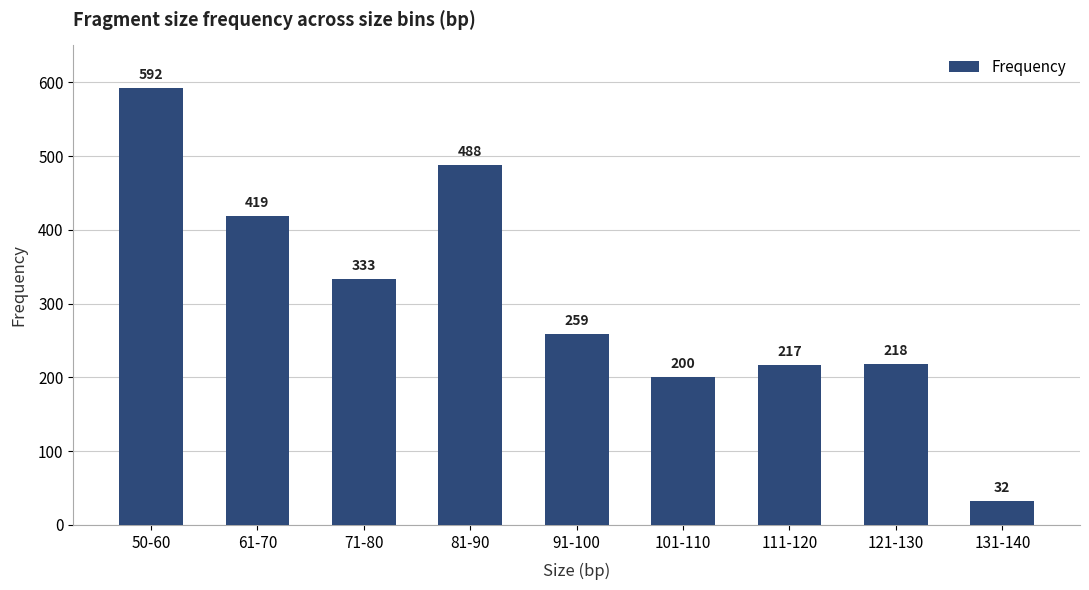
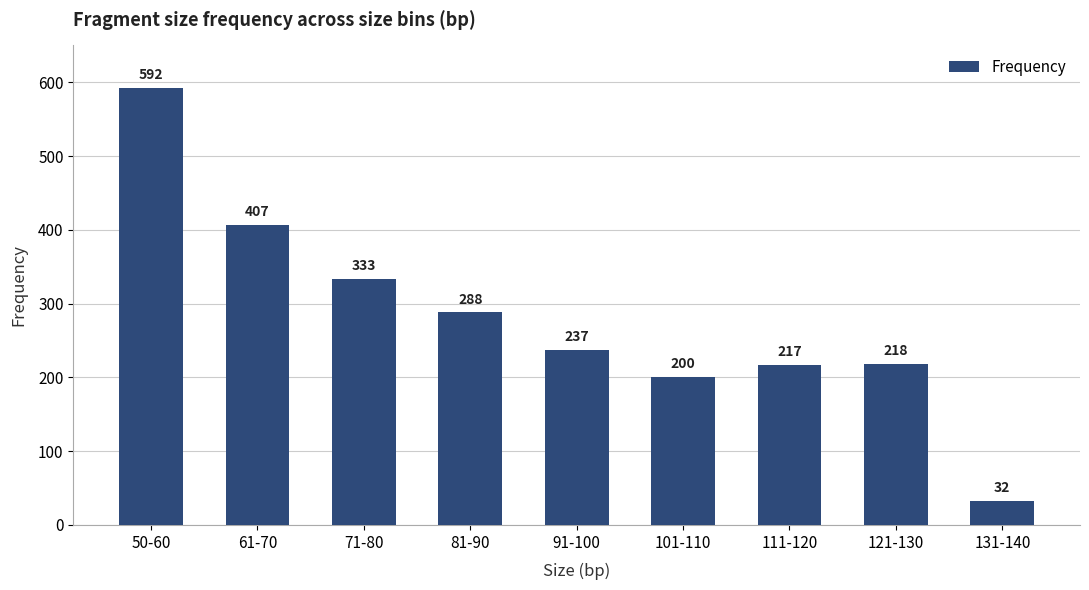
61-70: 419 -> 407
81-90: 488 -> 288
91-100: 259 -> 237
